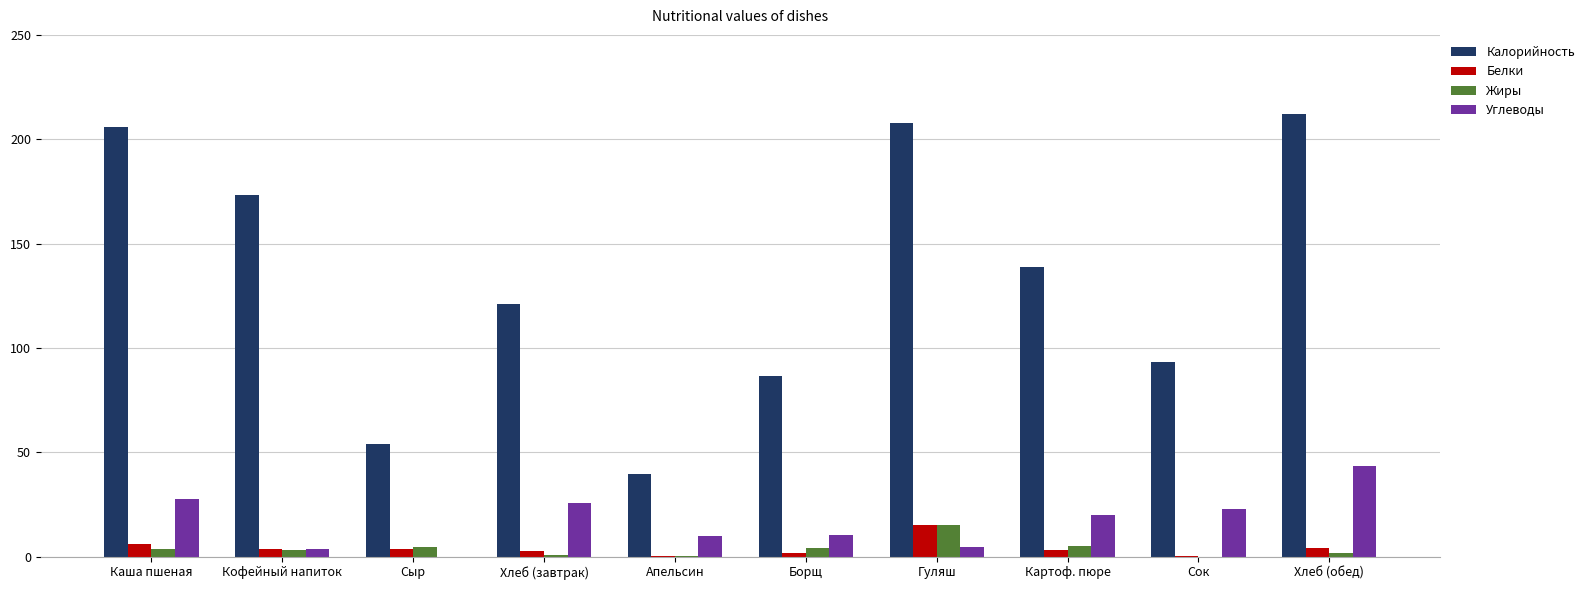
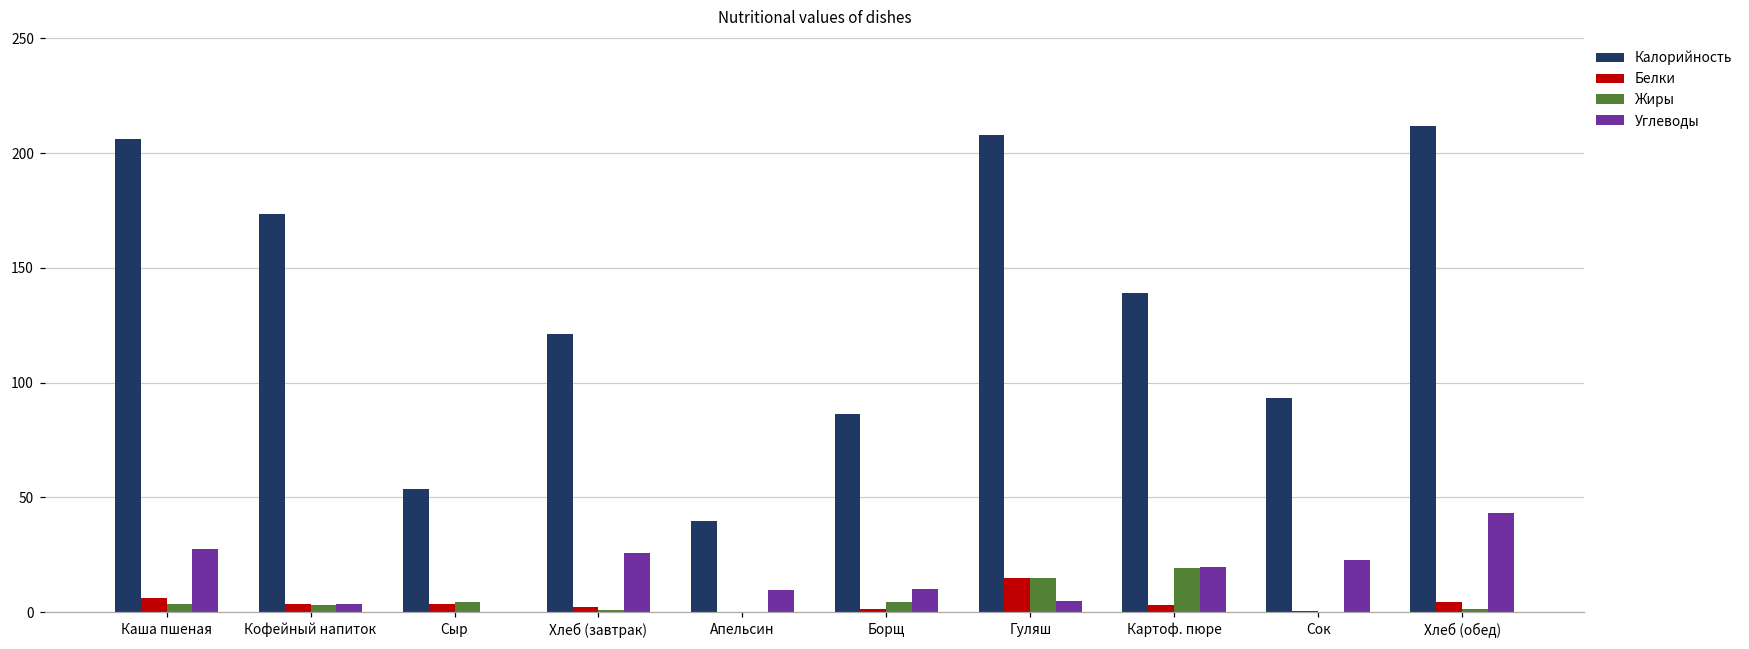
Жиры, Картоф. пюре: 5 -> 19
